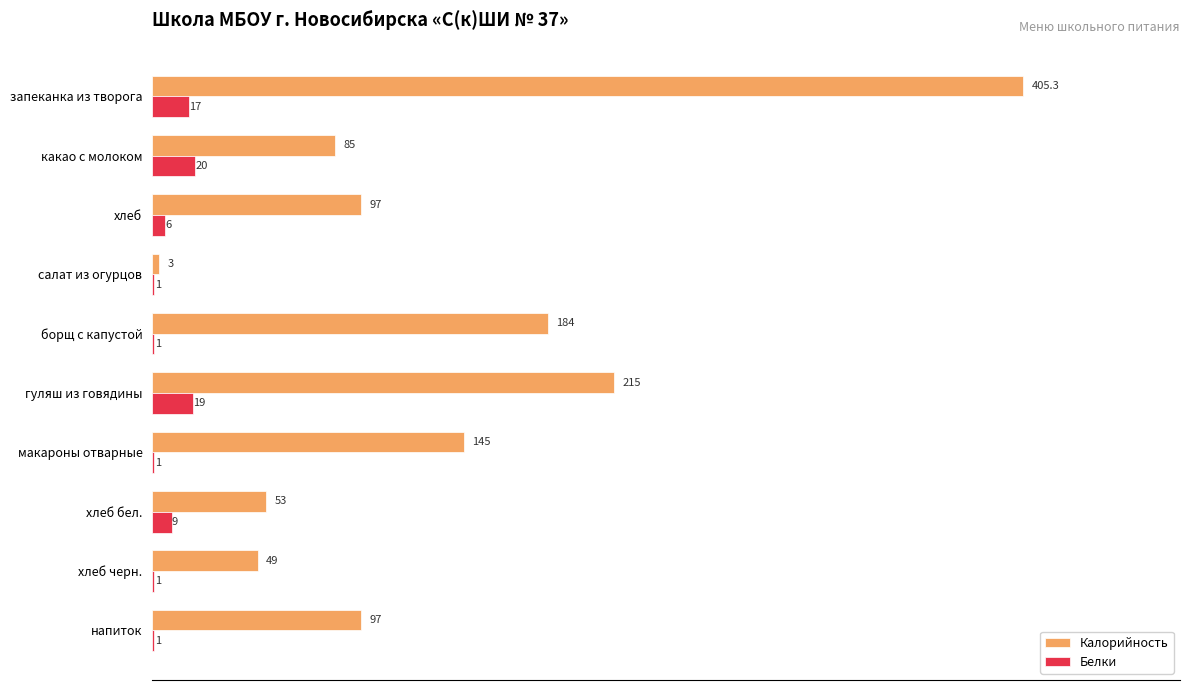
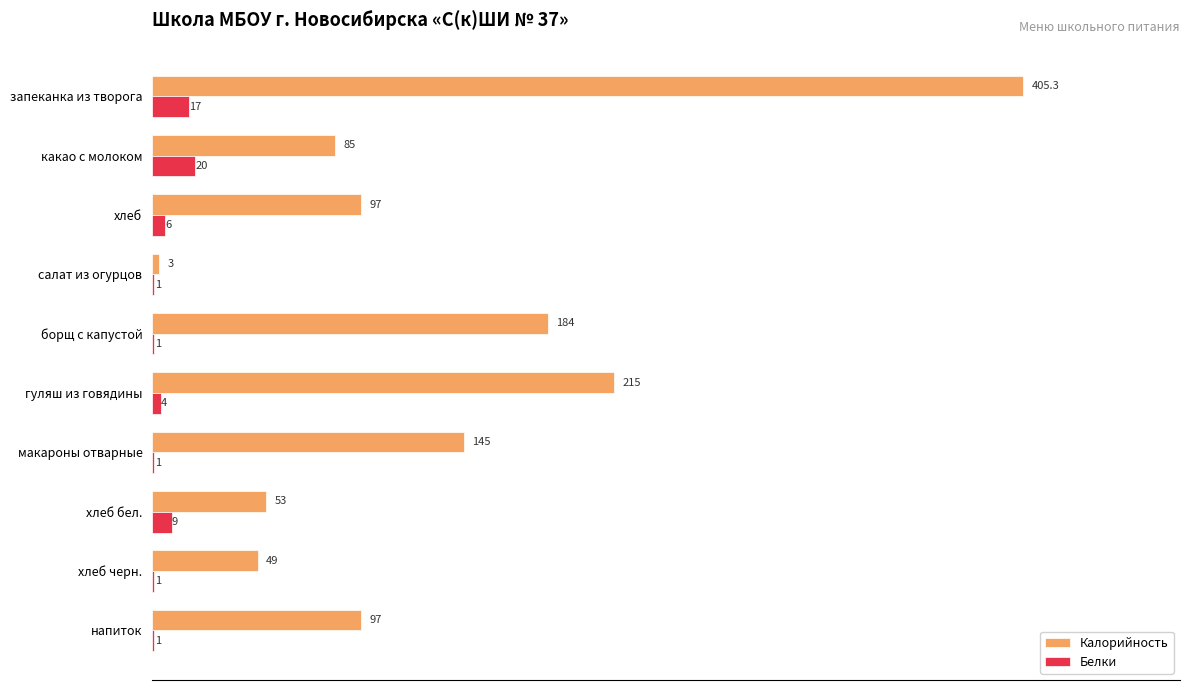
Белки, гуляш из говядины: 19 -> 4
